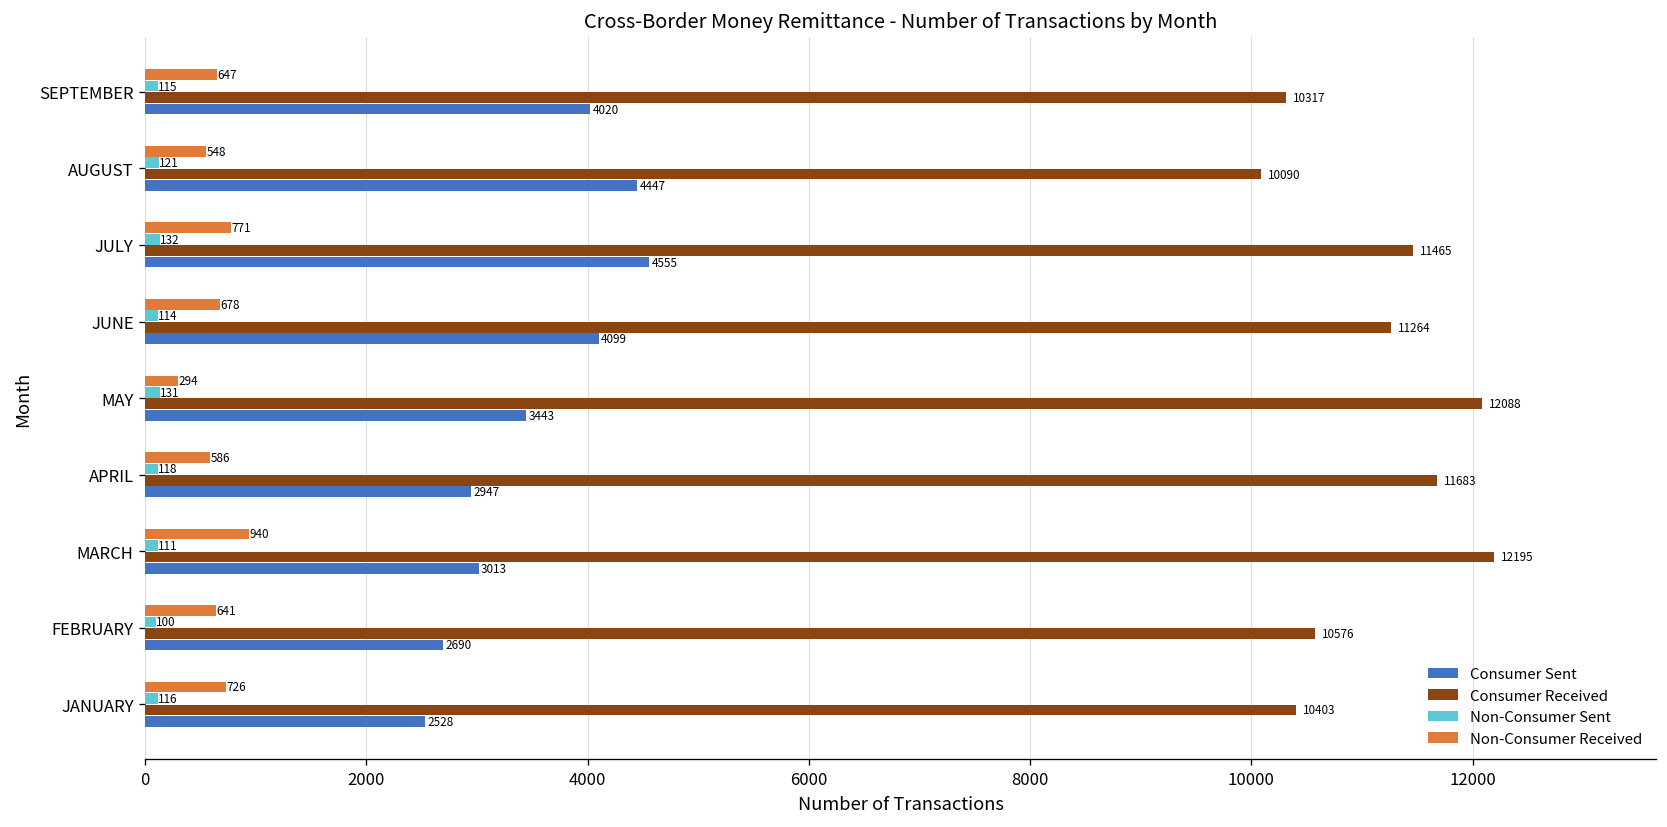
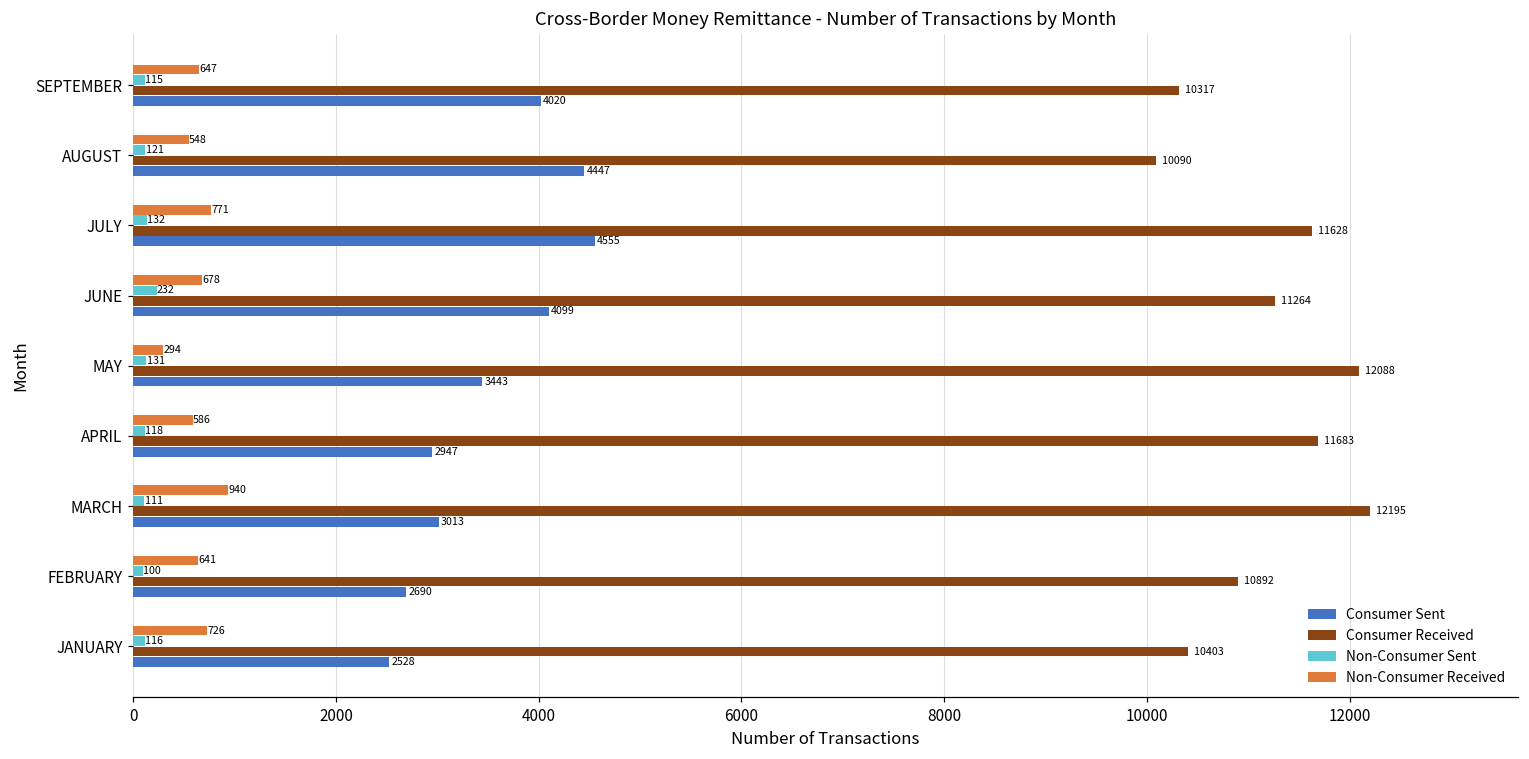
Consumer Received, JULY: 11465 -> 11628
Non-Consumer Sent, JUNE: 114 -> 232
Consumer Received, FEBRUARY: 10576 -> 10892
